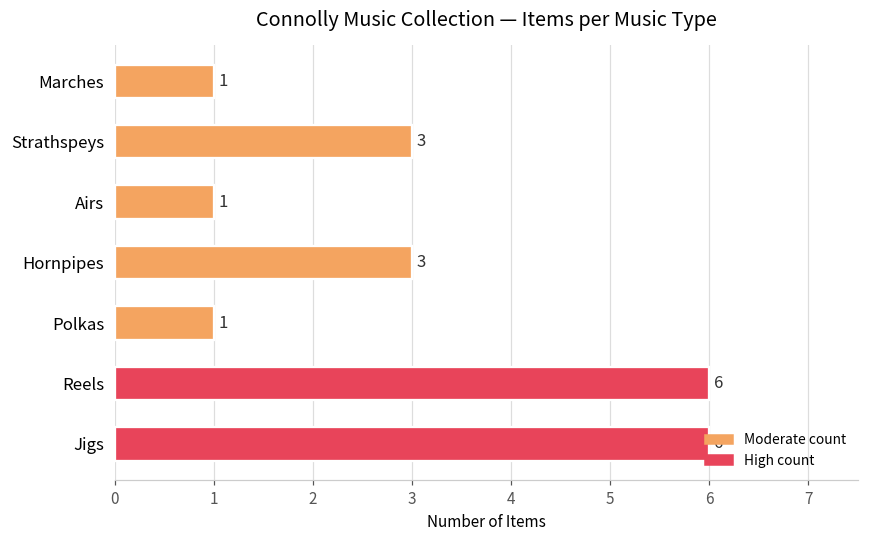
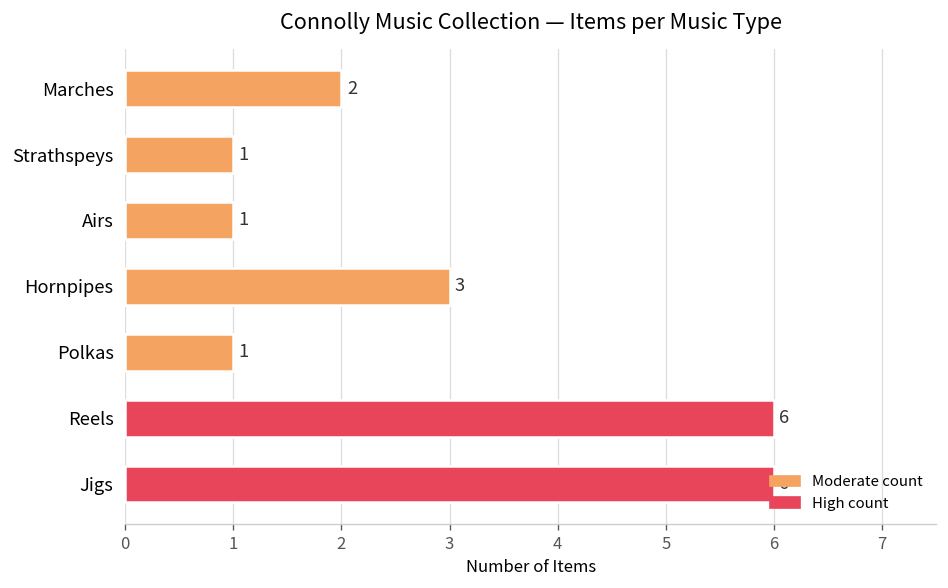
Marches: 1 -> 2
Strathspeys: 3 -> 1
